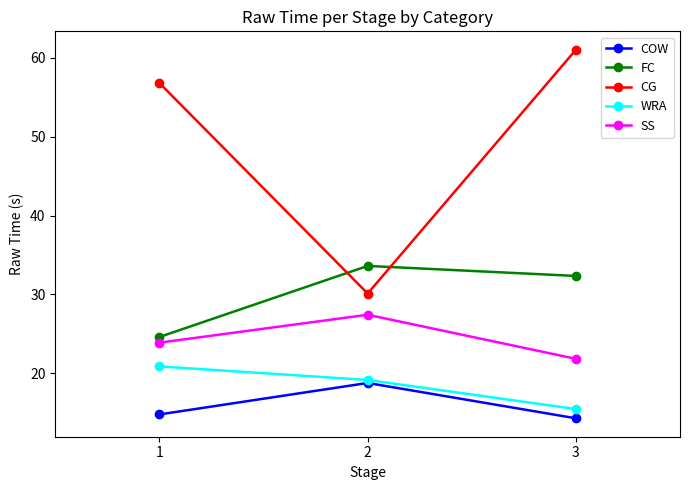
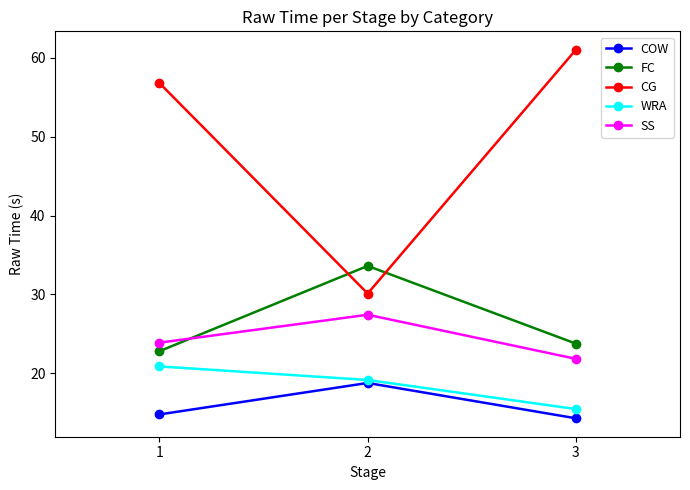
FC, 1: 25 -> 23
FC, 3: 32 -> 24
